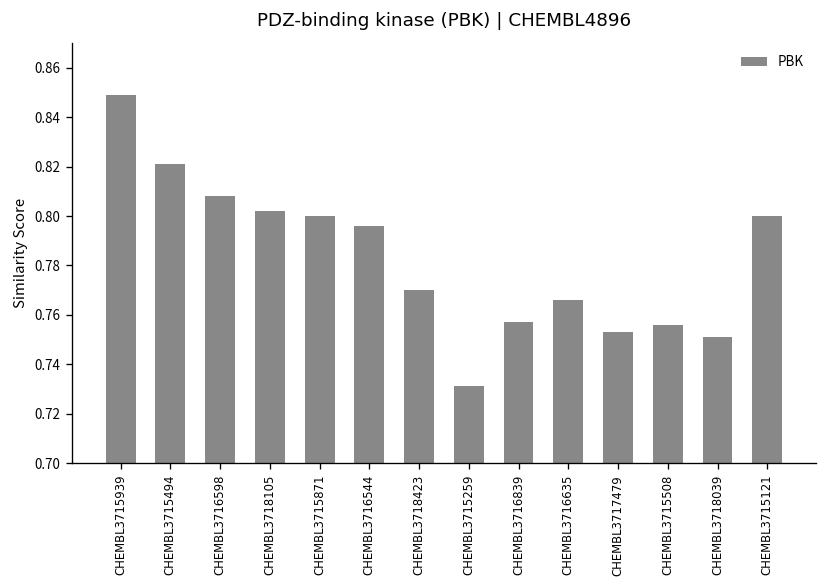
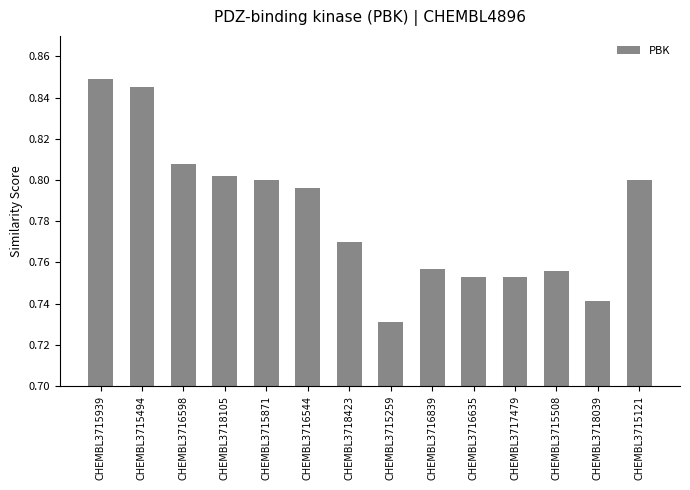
CHEMBL3715494: 0.821 -> 0.845
CHEMBL3716635: 0.766 -> 0.753
CHEMBL3718039: 0.751 -> 0.741
